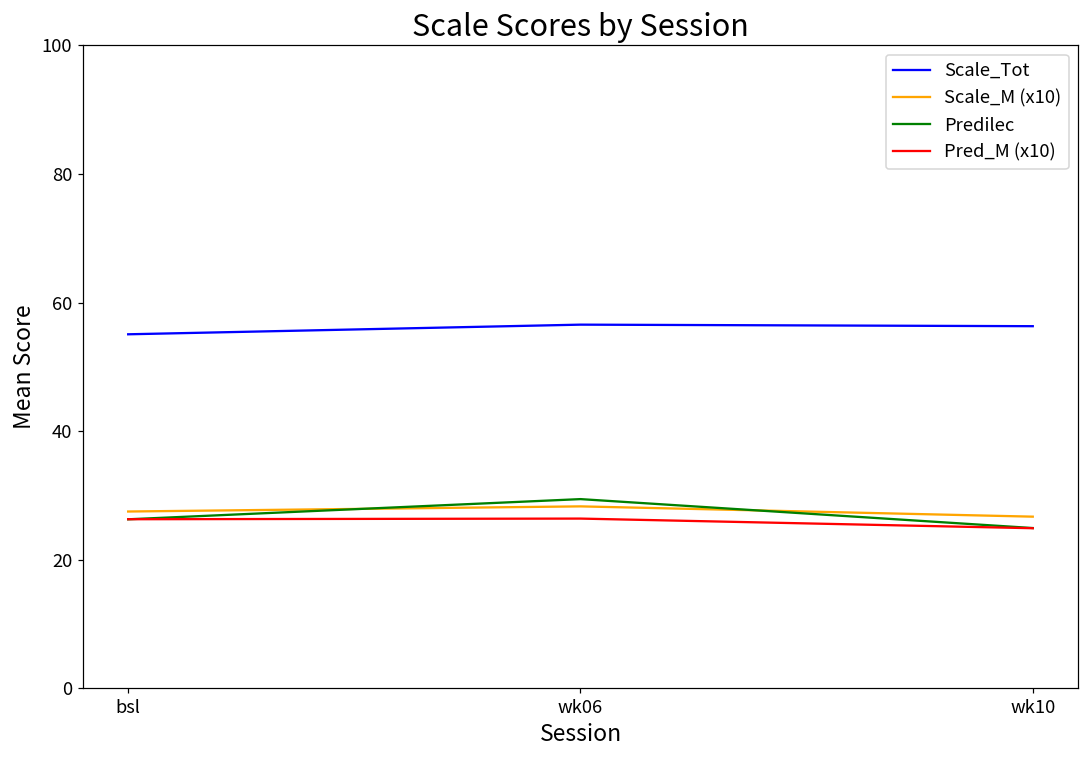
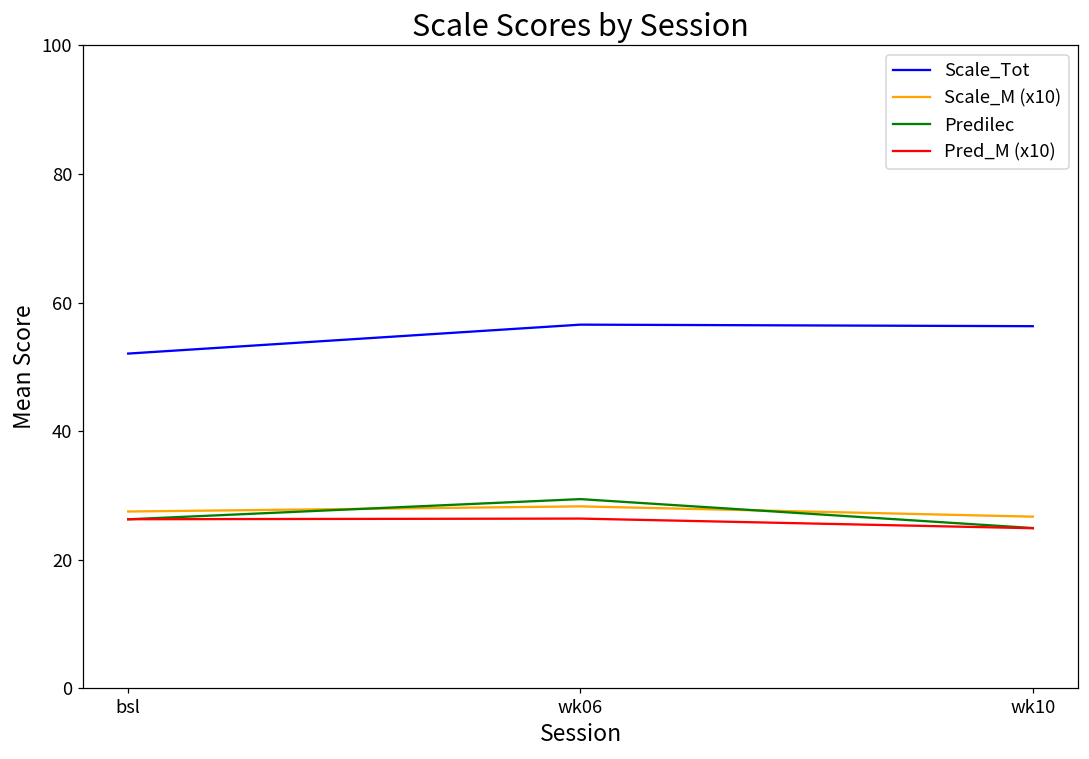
Scale_Tot, bsl: 55 -> 52
